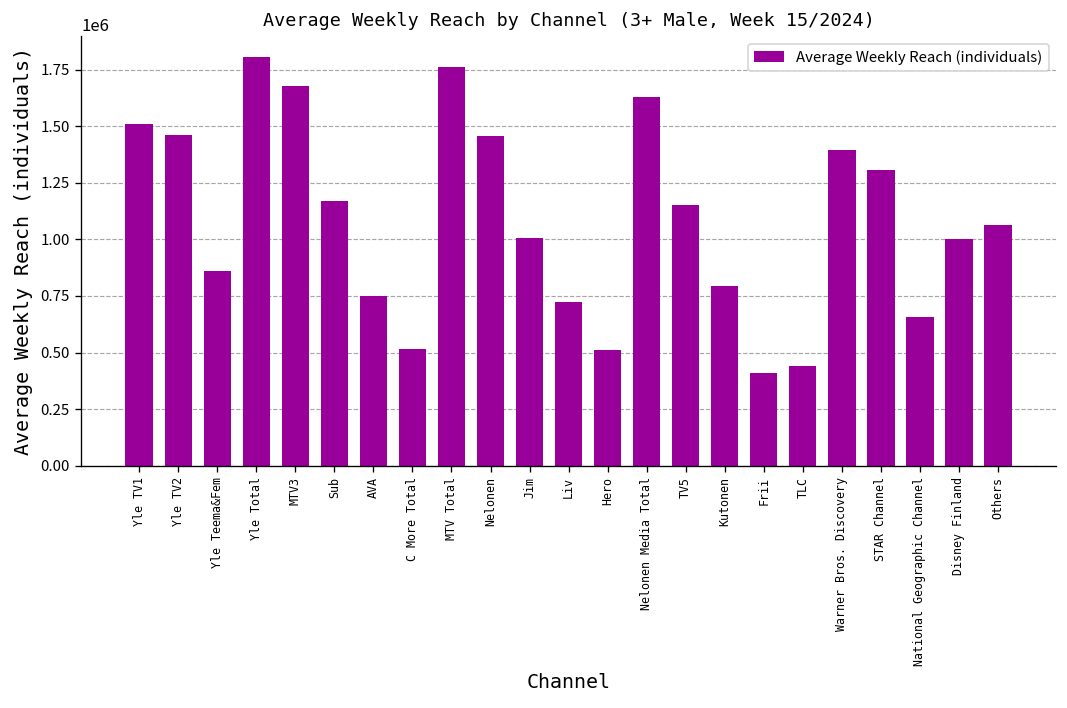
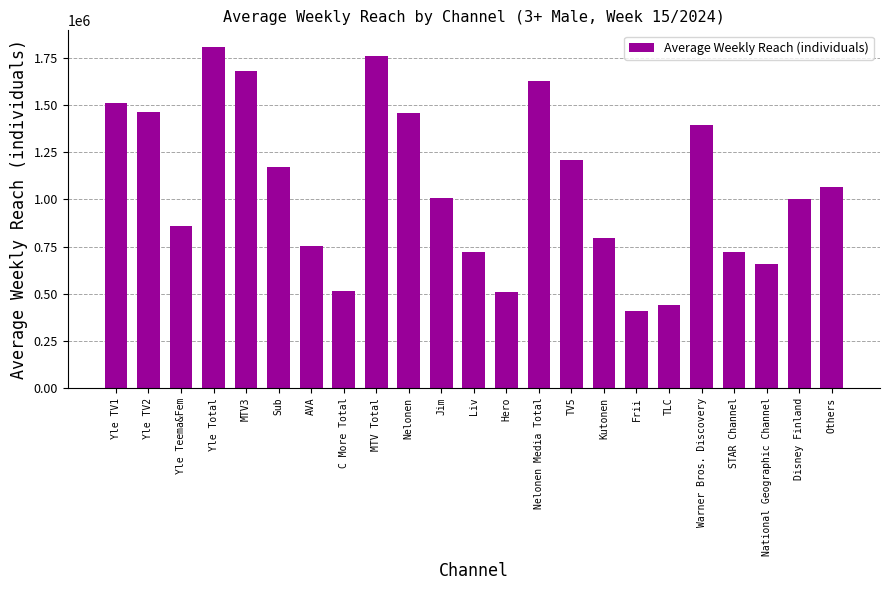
TV5: 1150000 -> 1210000
STAR Channel: 1310000 -> 720000
